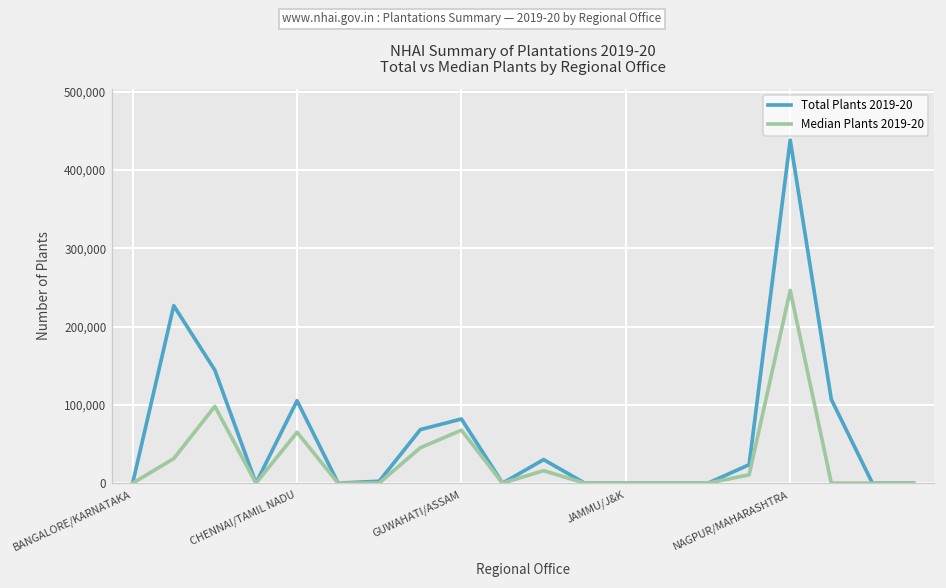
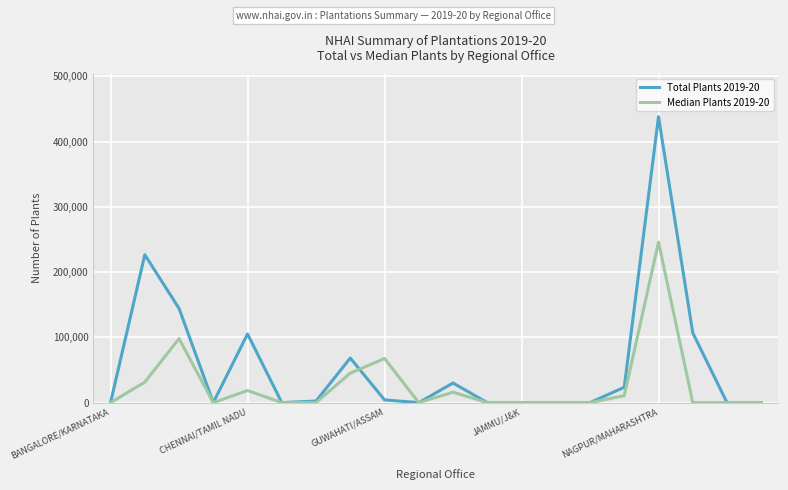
Median Plants 2019-20, CHENNAI/TAMIL NADU: 60,000 -> 20,000
Total Plants 2019-20, GUWAHATI/ASSAM: 80,000 -> 0
